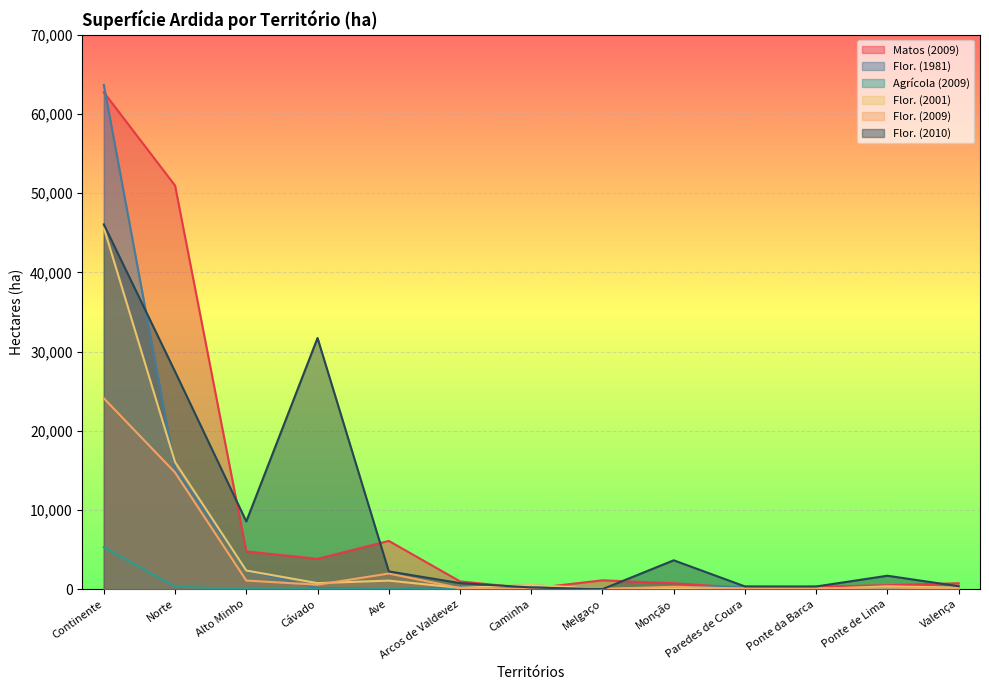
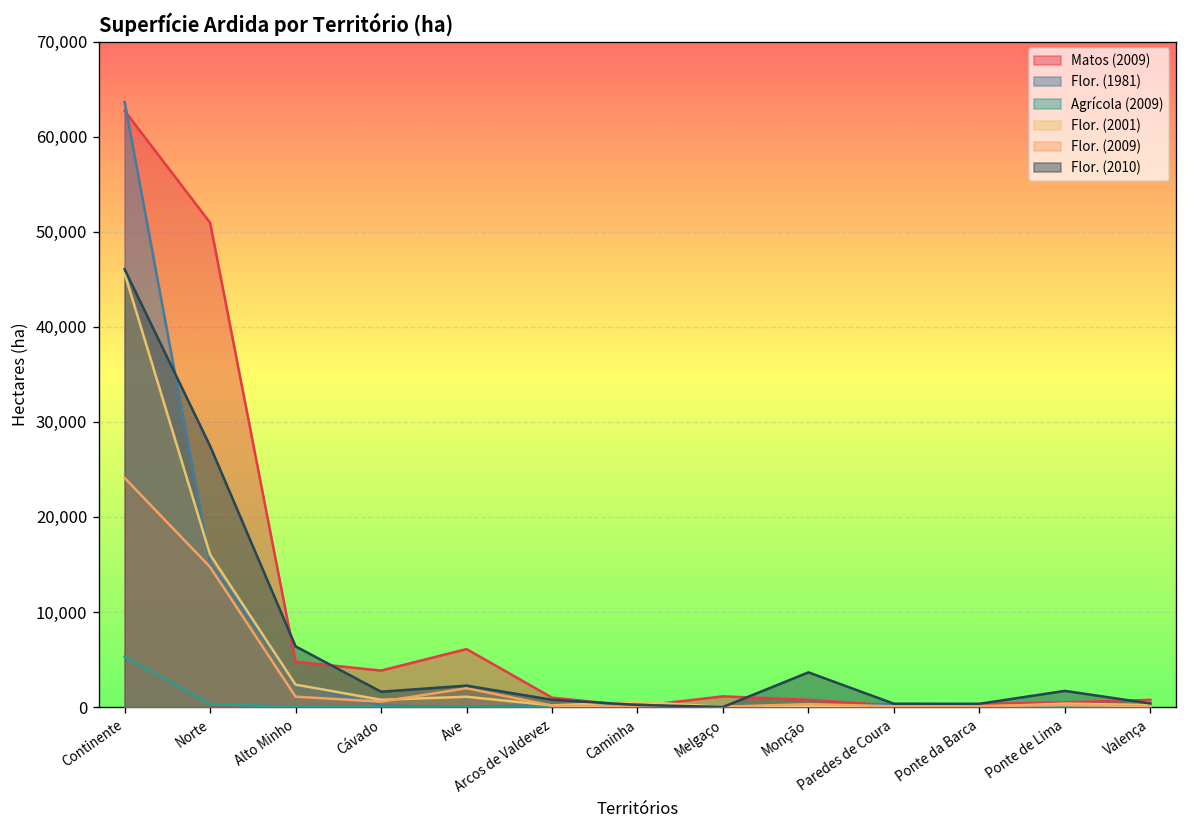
Flor. (2010), Alto Minho: 9,000 -> 6,000
Flor. (2010), Cávado: 32,000 -> 2,000
